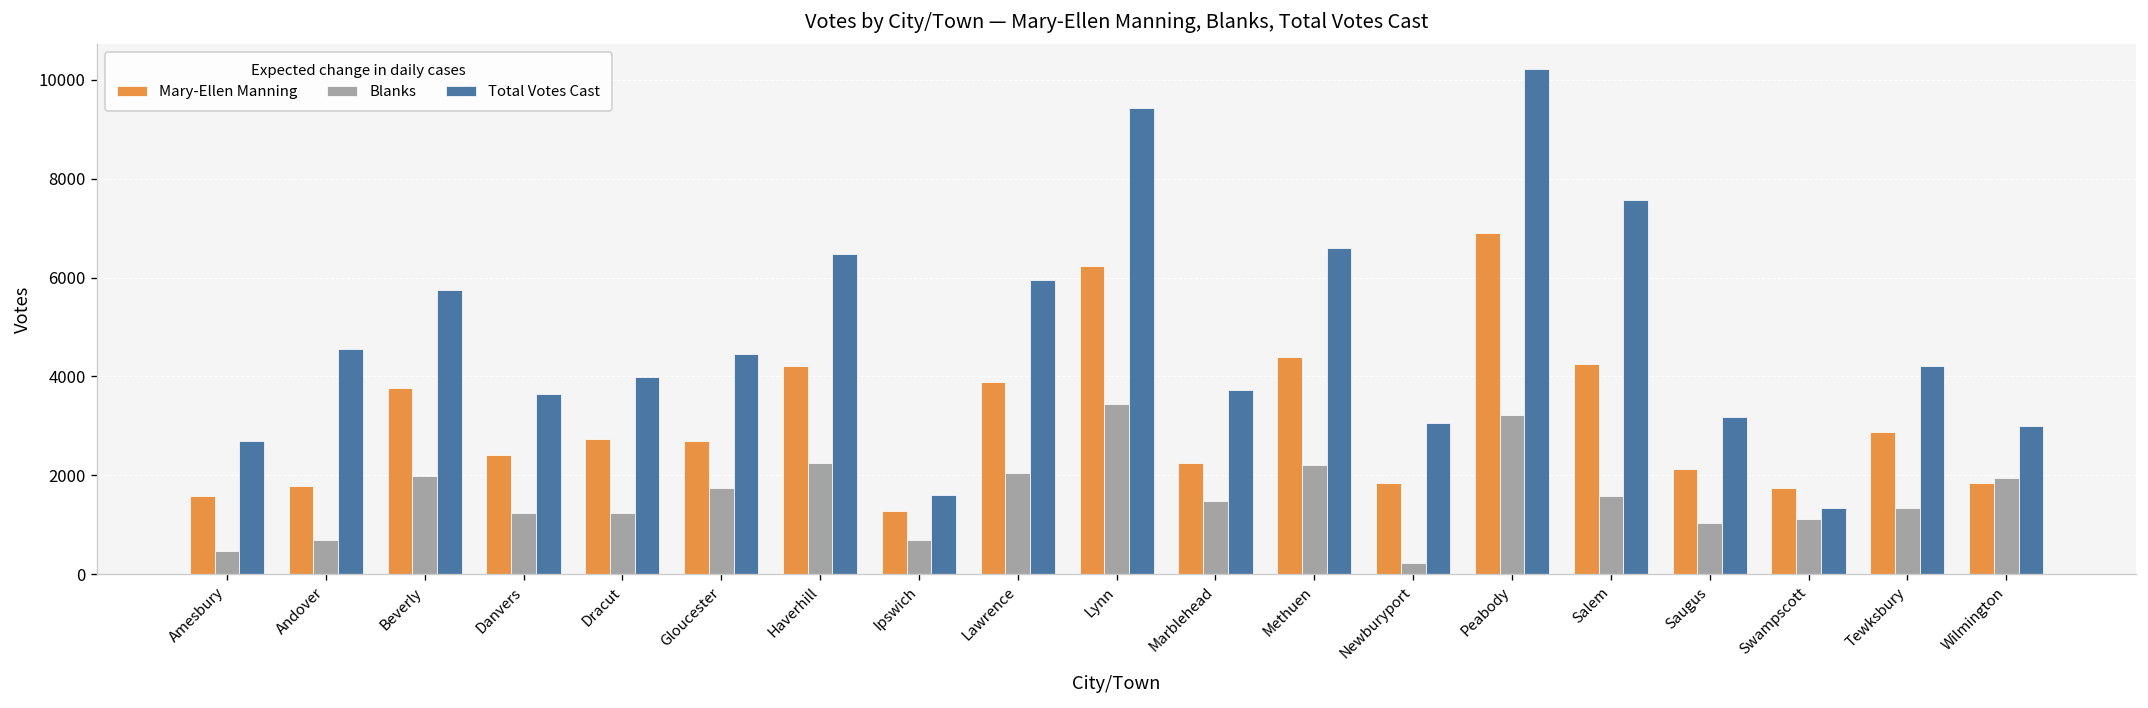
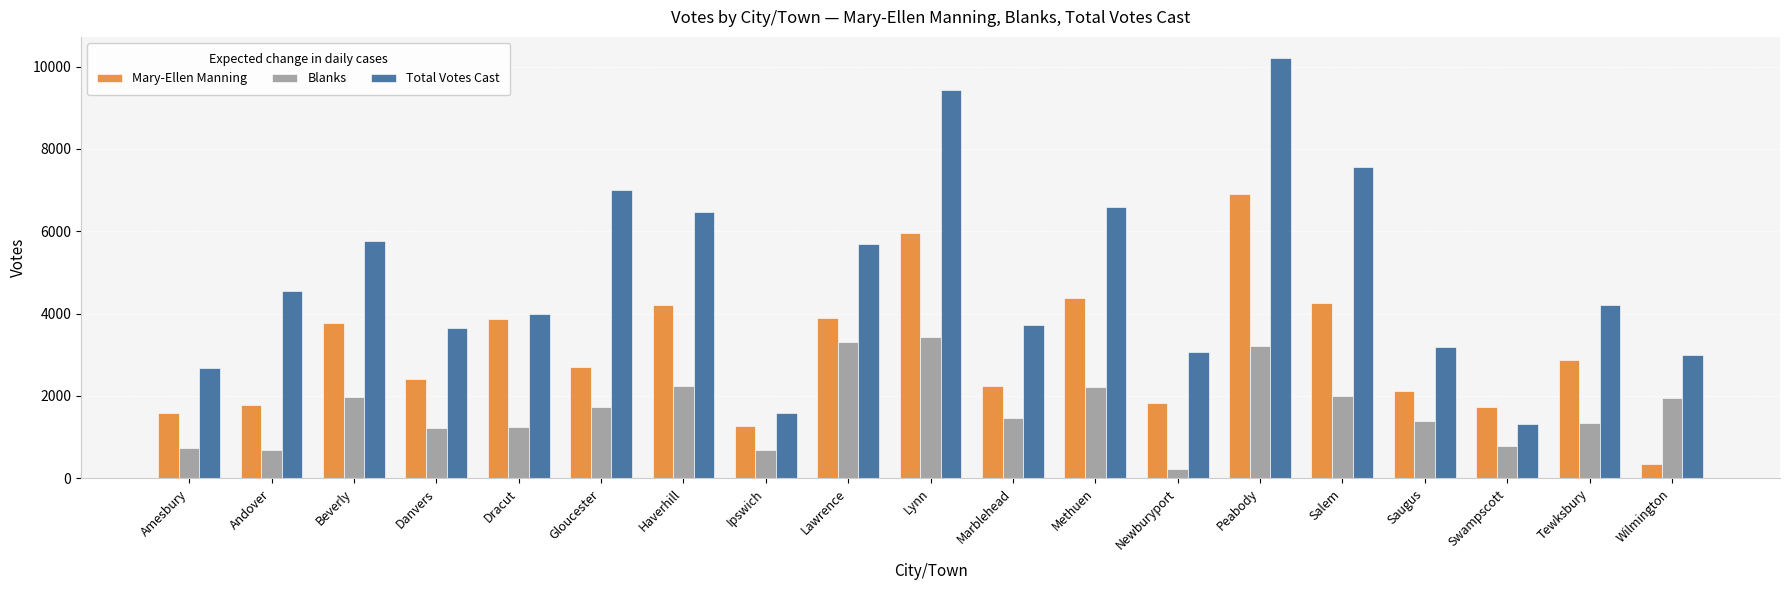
Blanks, Amesbury: 500 -> 700
Mary-Ellen Manning, Dracut: 2700 -> 3900
Total Votes Cast, Gloucester: 4500 -> 7000
Blanks, Lawrence: 2000 -> 3300
Total Votes Cast, Lawrence: 6000 -> 5700
Mary-Ellen Manning, Lynn: 6200 -> 6000
Blanks, Salem: 1600 -> 2000
Blanks, Saugus: 1000 -> 1400
Blanks, Swampscott: 1100 -> 800
Mary-Ellen Manning, Wilmington: 1900 -> 400
